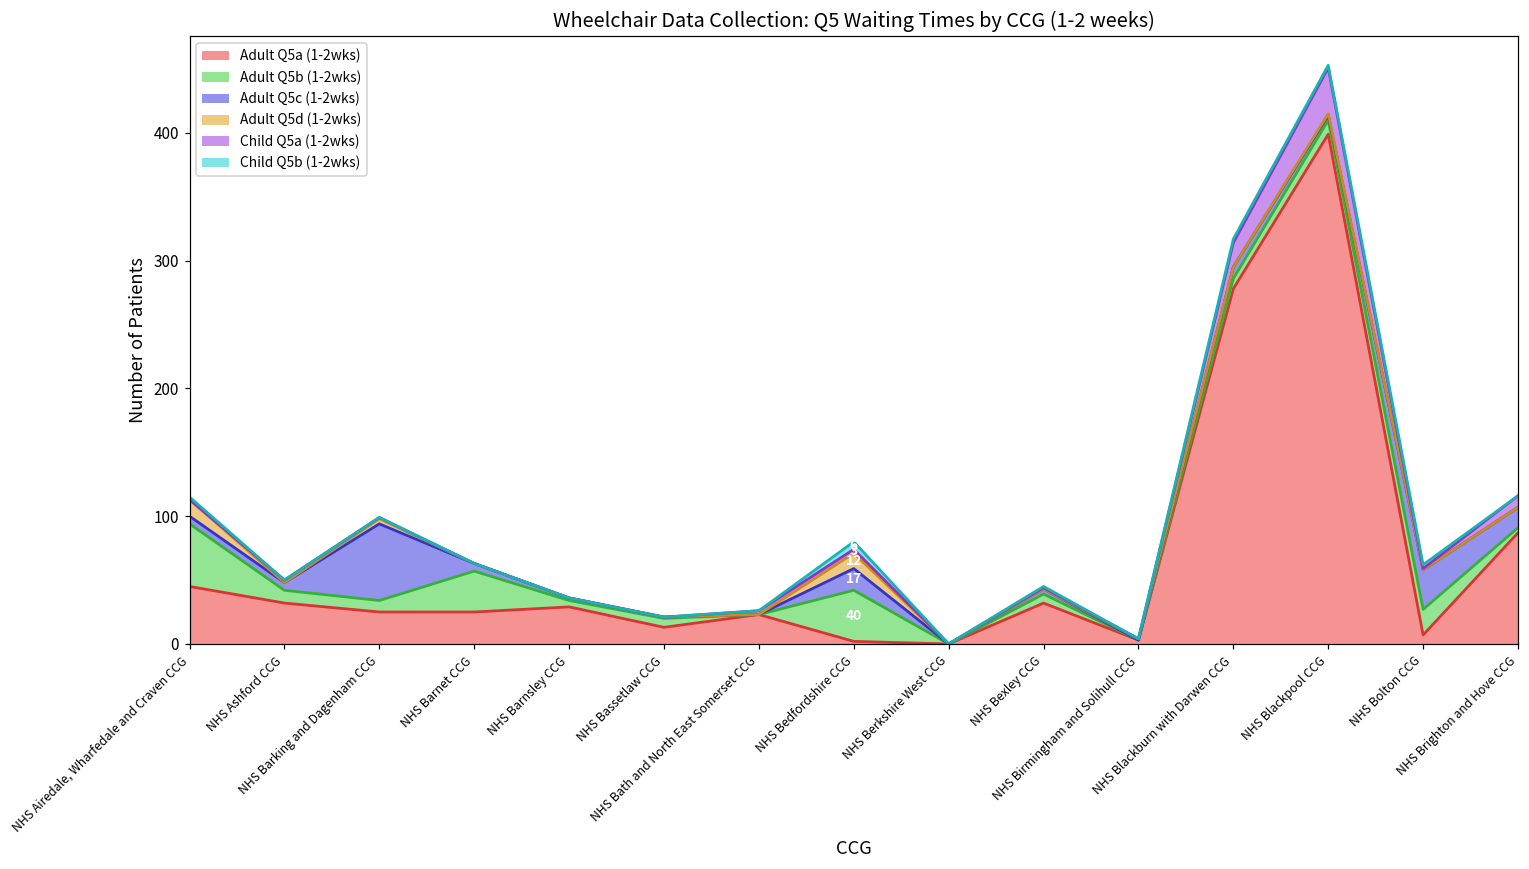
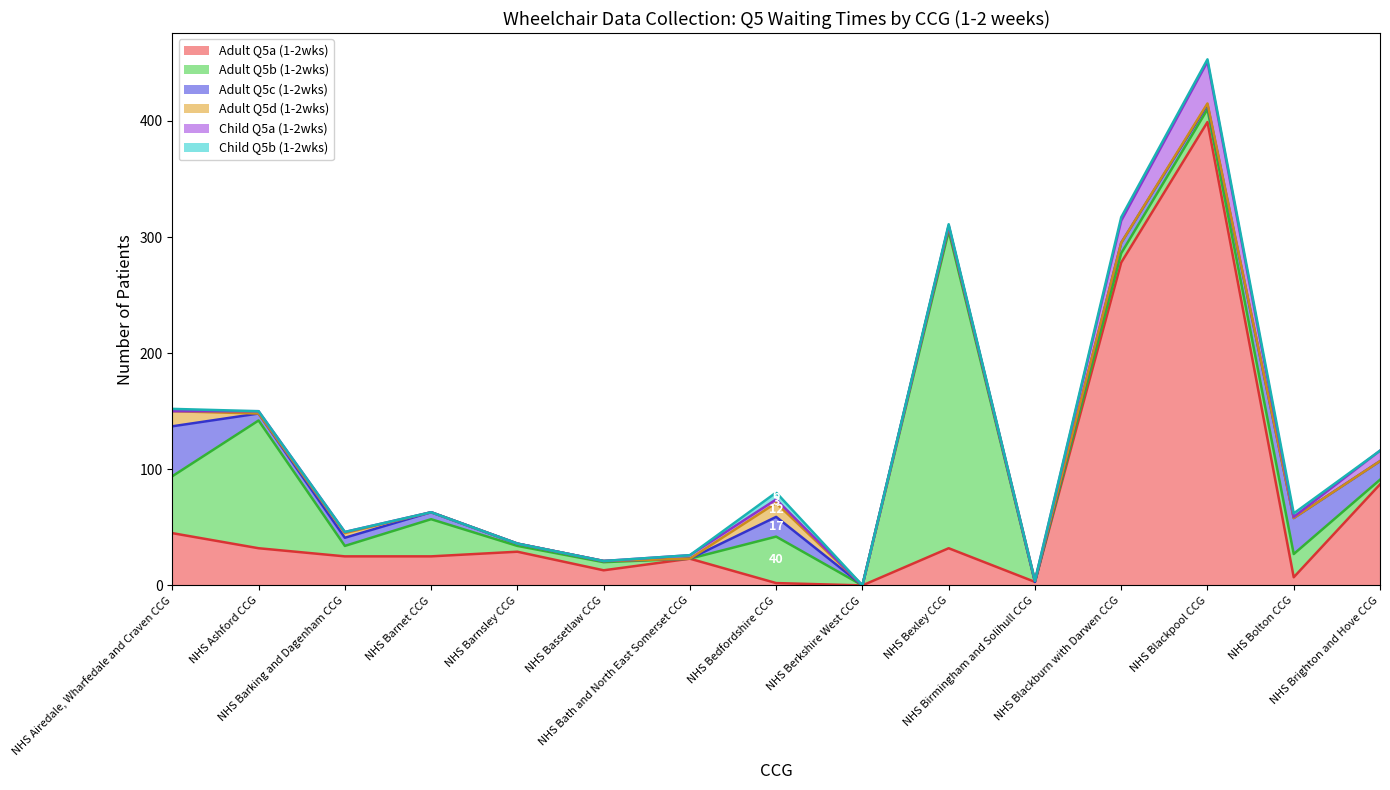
Adult Q5c (1-2wks), NHS Airedale, Wharfedale and Craven CCG: 6 -> 43
Adult Q5b (1-2wks), NHS Ashford CCG: 10 -> 110
Adult Q5c (1-2wks), NHS Barking and Dagenham CCG: 60 -> 7
Adult Q5b (1-2wks), NHS Bexley CCG: 7 -> 273
